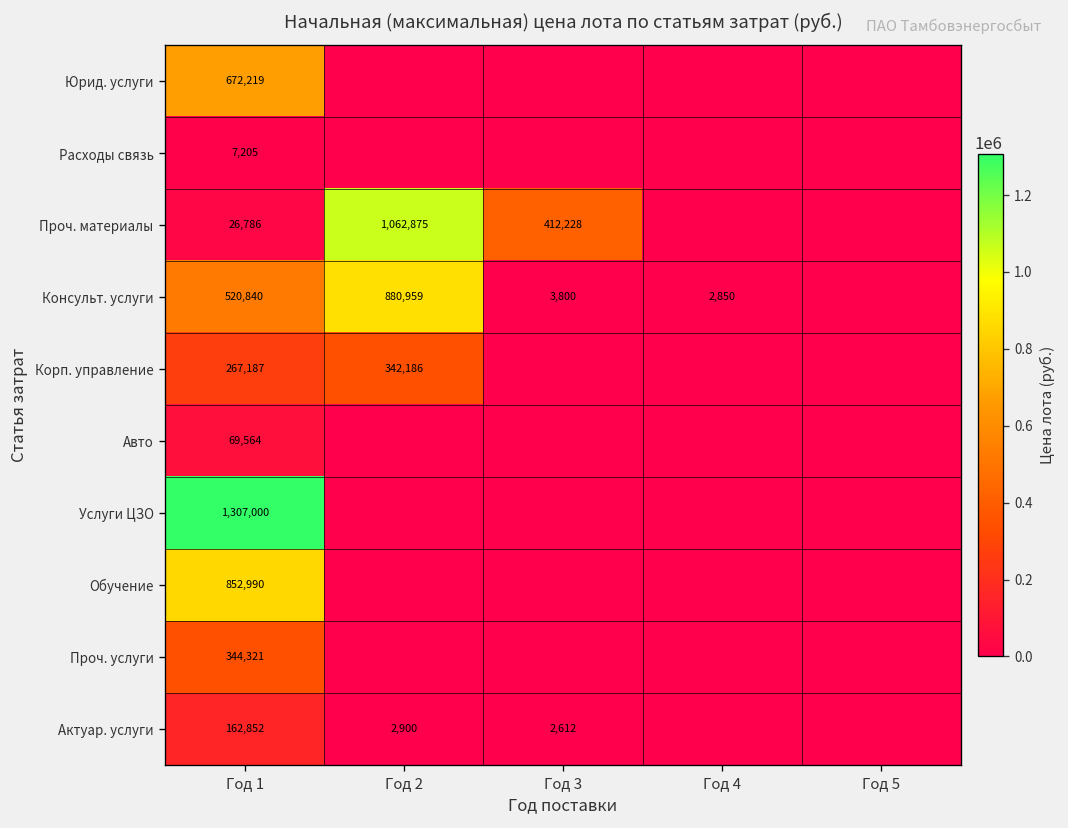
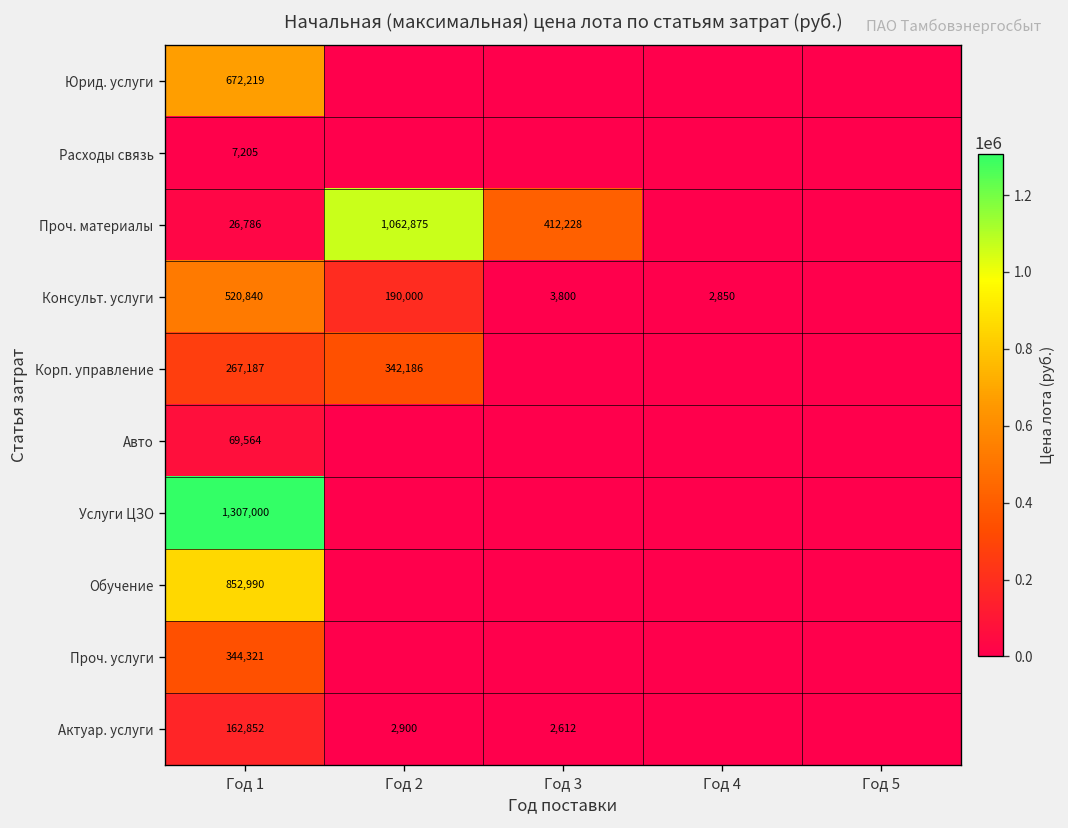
Консульт. услуги, Год 2: 880,959 -> 190,000
